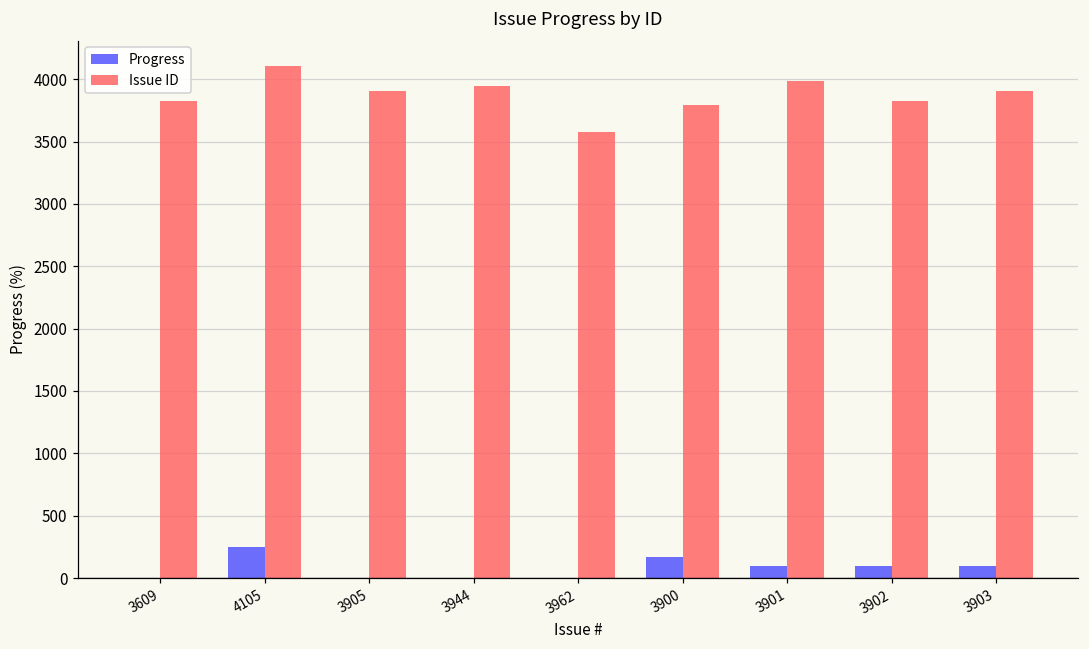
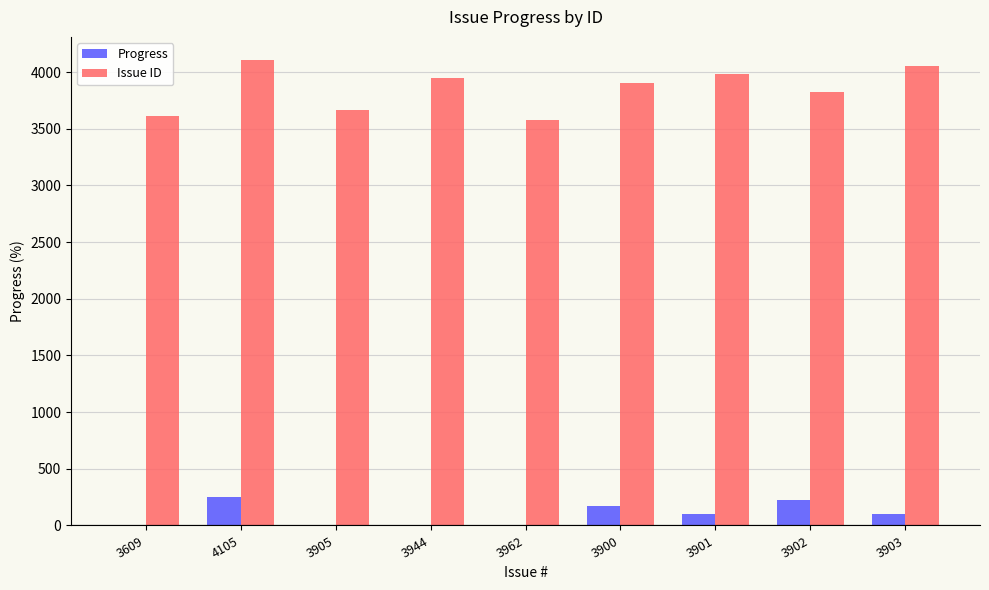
Issue ID, 3609: 3830 -> 3610
Issue ID, 3905: 3910 -> 3670
Issue ID, 3900: 3790 -> 3900
Progress, 3902: 100 -> 230
Issue ID, 3903: 3900 -> 4050
